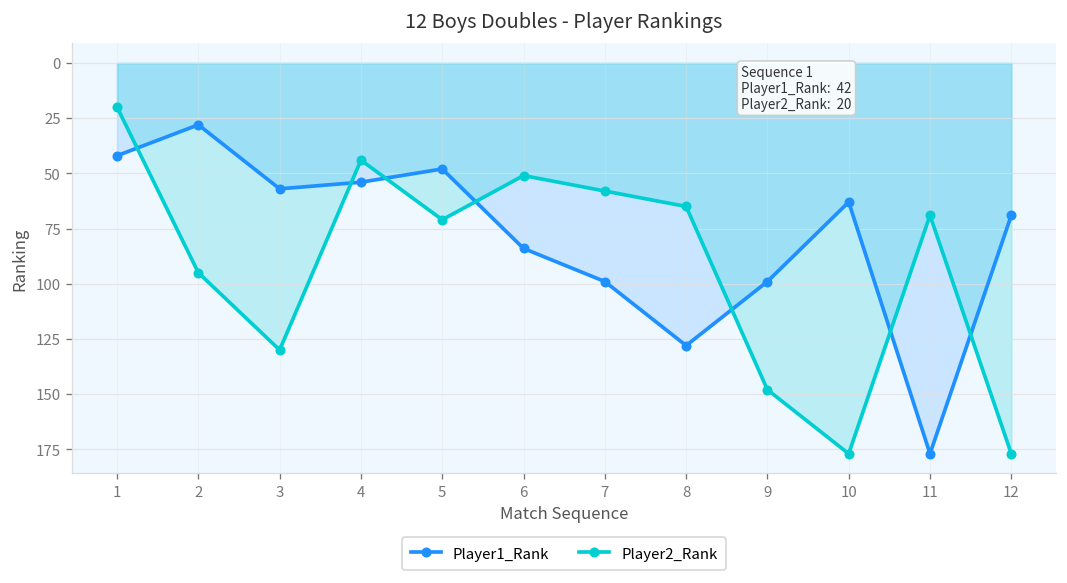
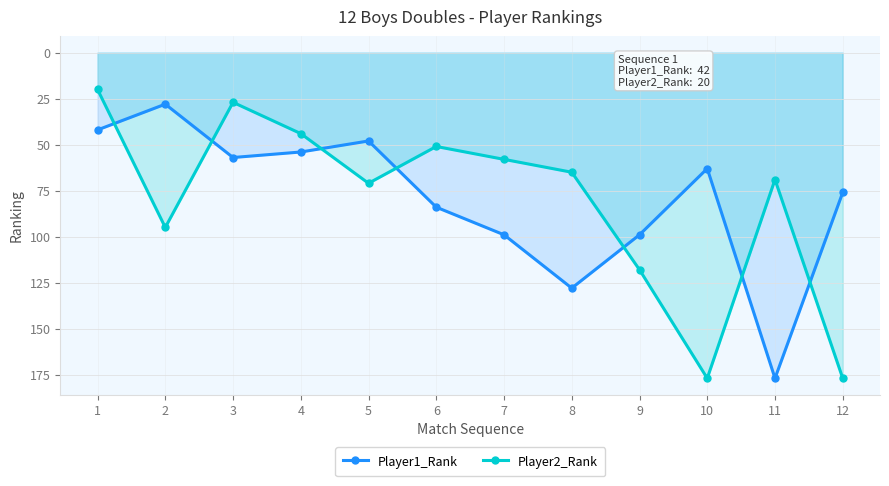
Player2_Rank, 3: 130 -> 27
Player2_Rank, 9: 148 -> 118
Player1_Rank, 12: 69 -> 76
